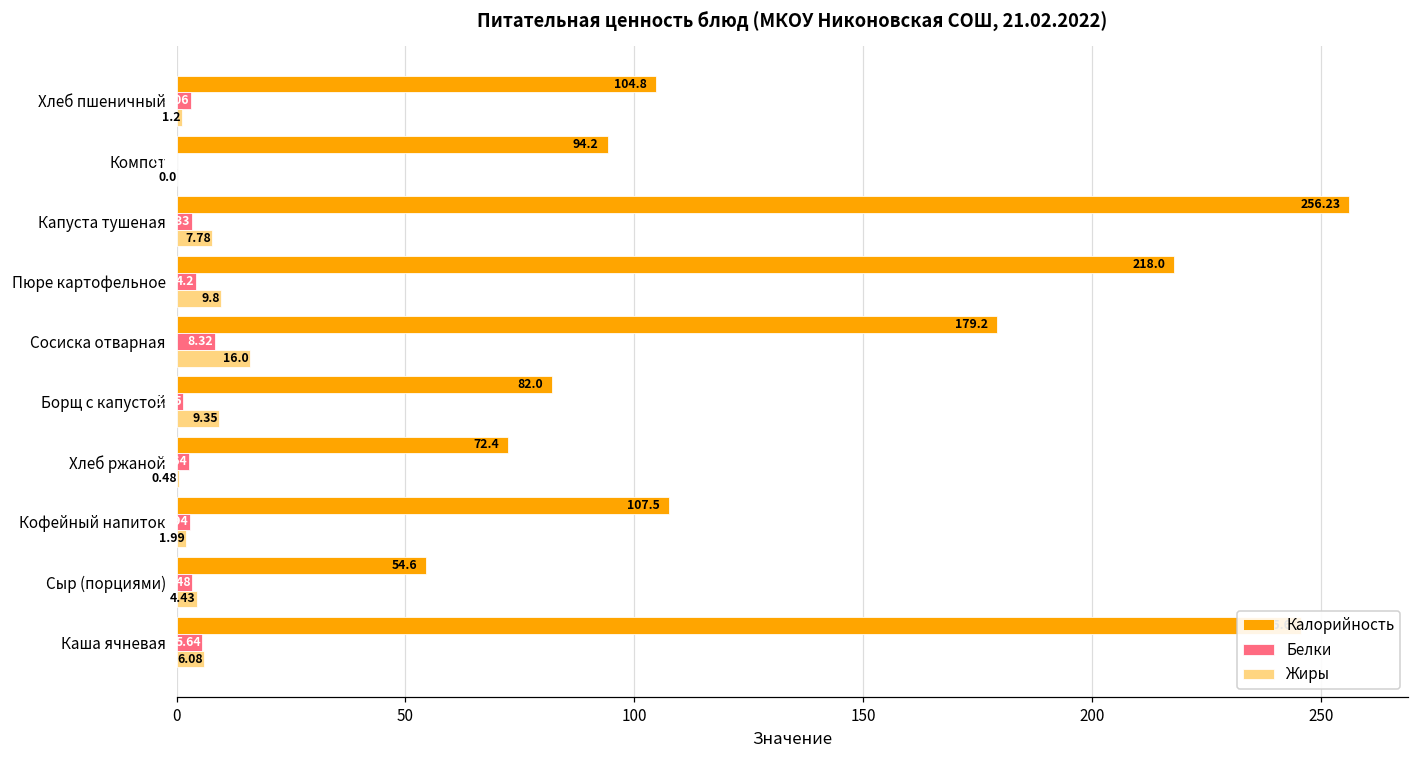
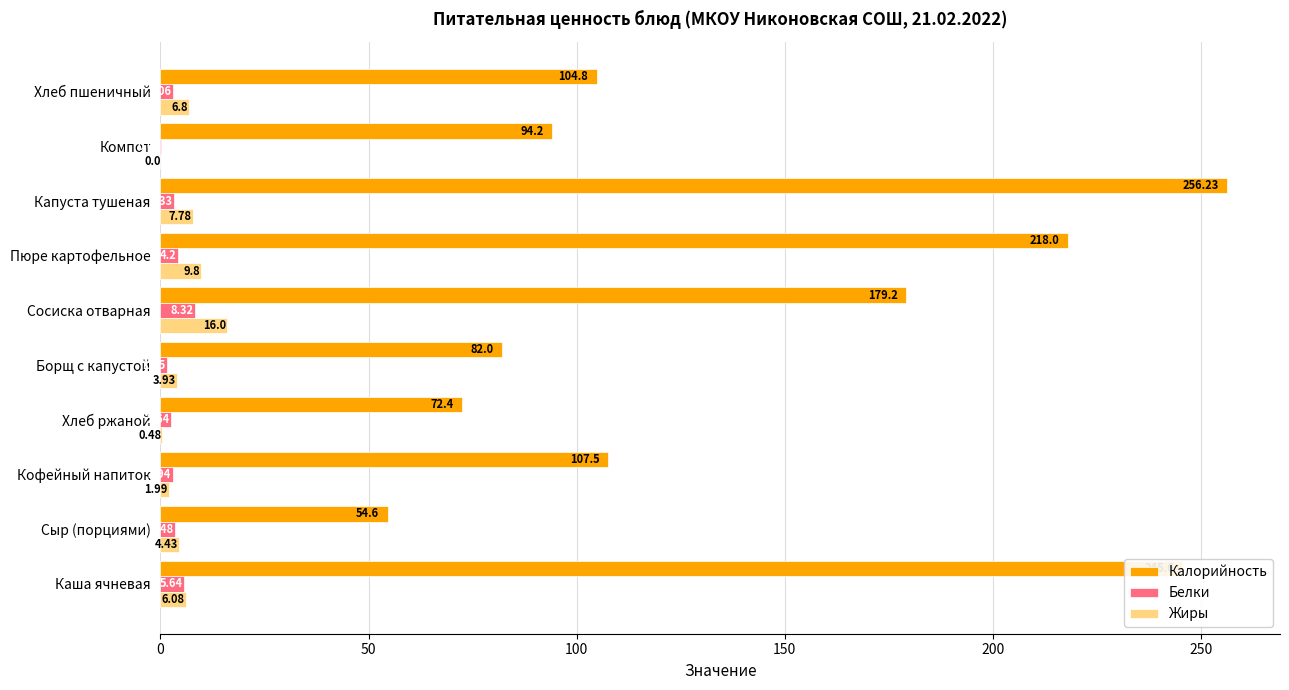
Жиры, Хлеб пшеничный: 1.2 -> 6.8
Жиры, Борщ с капустой: 9.35 -> 3.93
